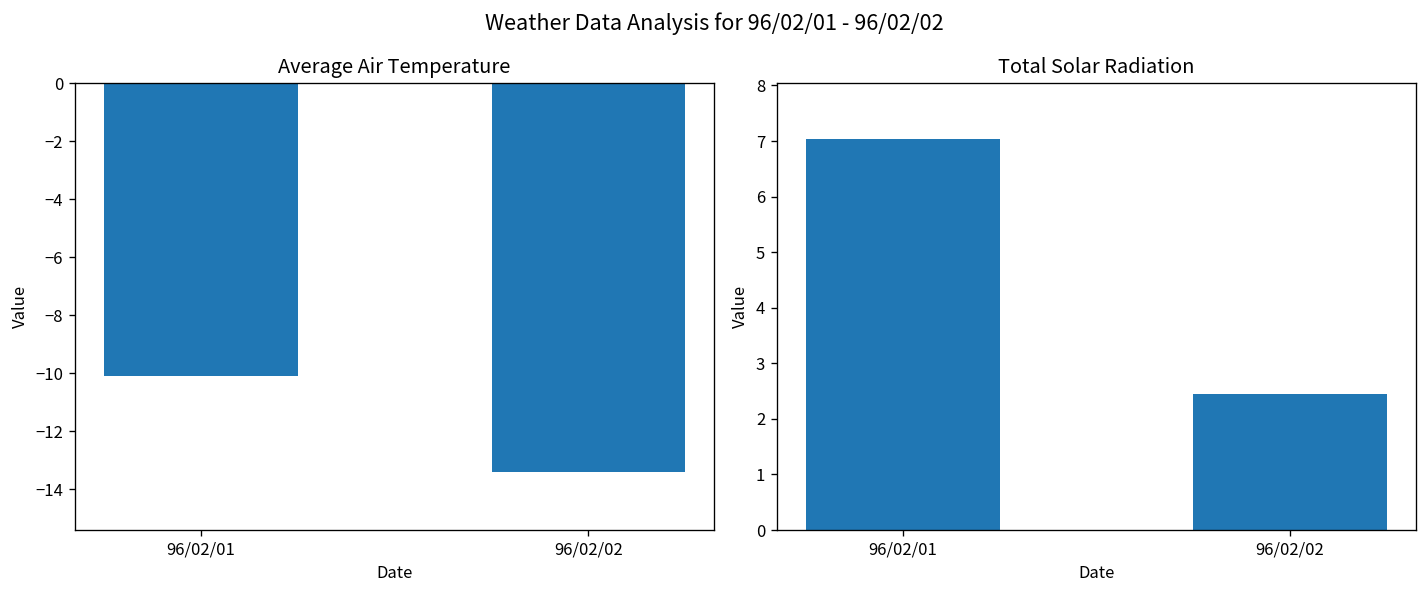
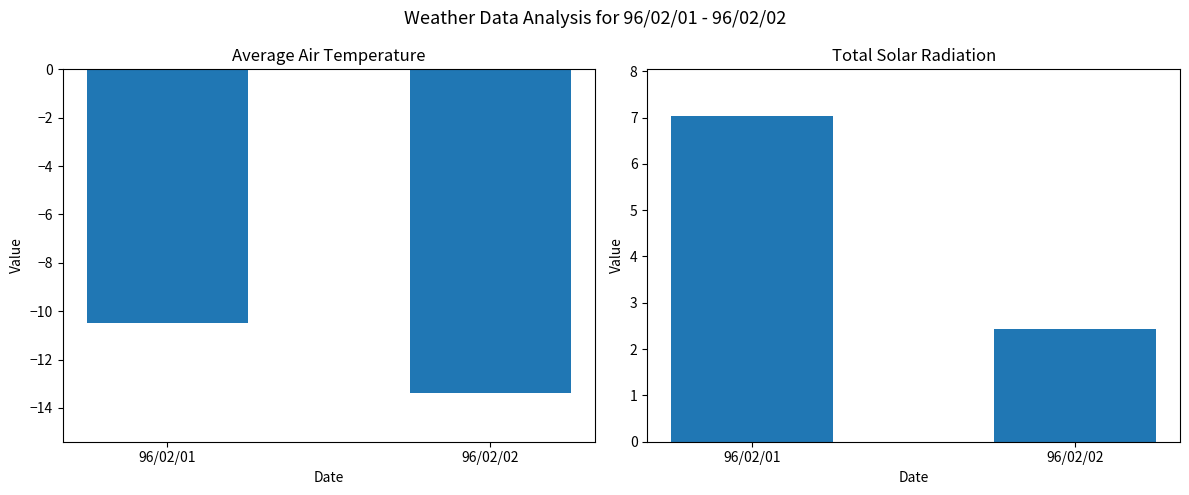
Average Air Temperature, 96/02/01: -10.1 -> -10.5
